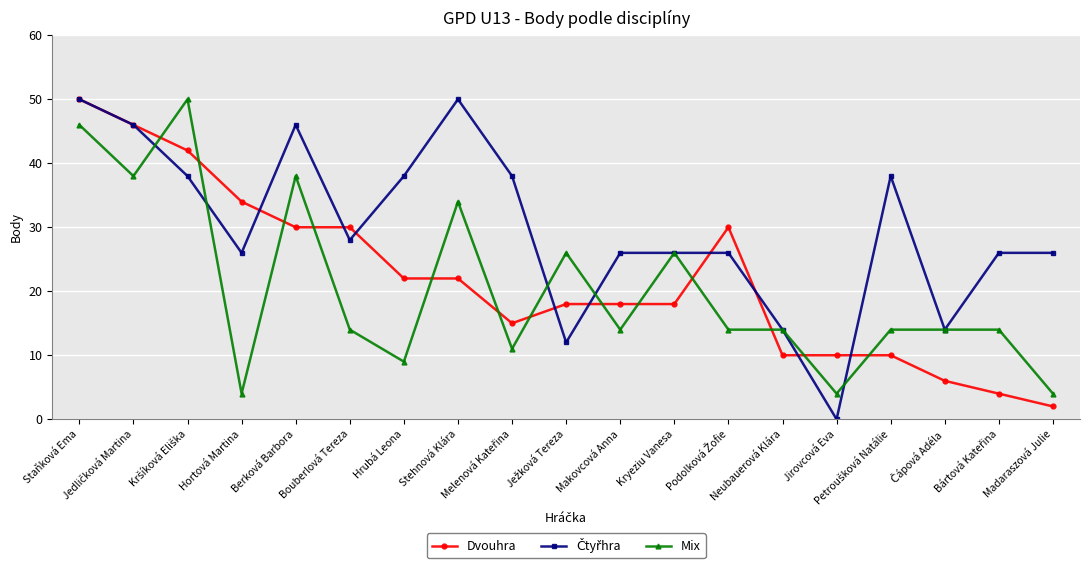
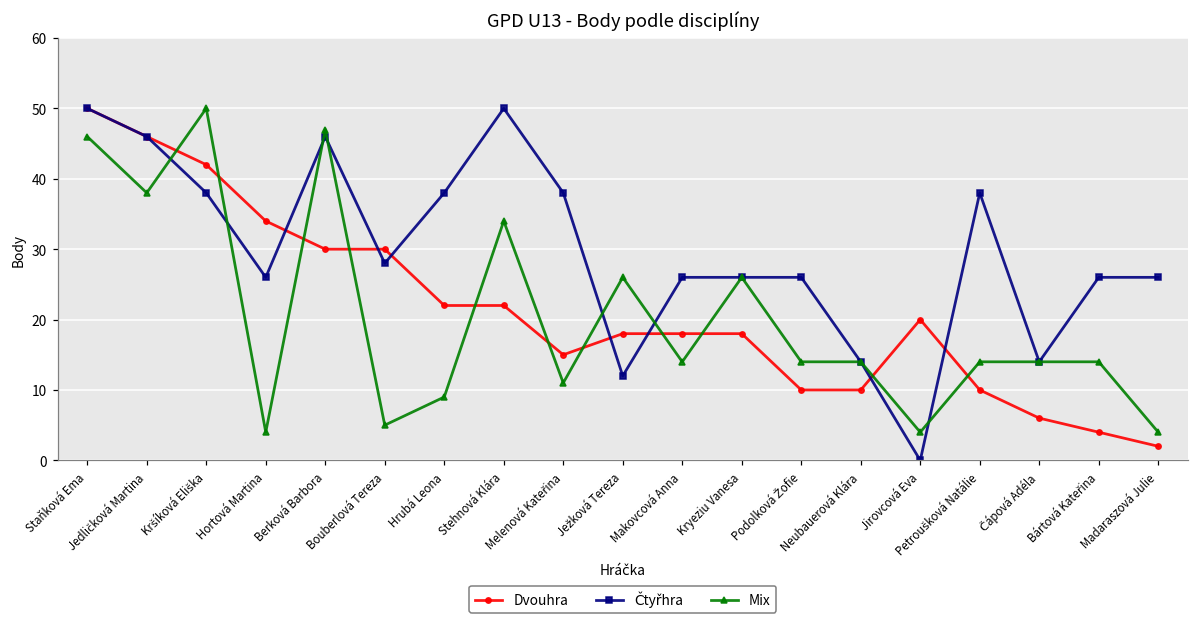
Mix, Berková Barbora: 38 -> 47
Mix, Bouberlová Tereza: 14 -> 5
Dvouhra, Podolková Žofie: 30 -> 10
Dvouhra, Jirovcová Eva: 10 -> 20
